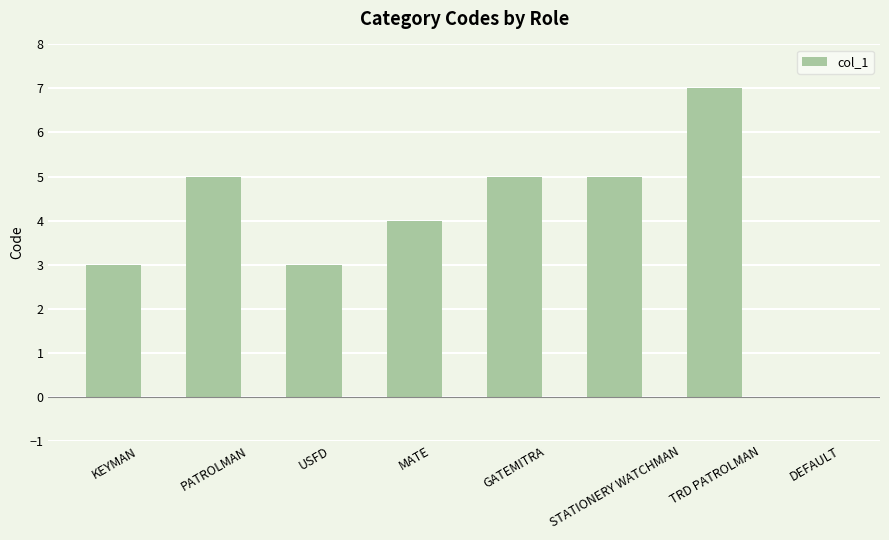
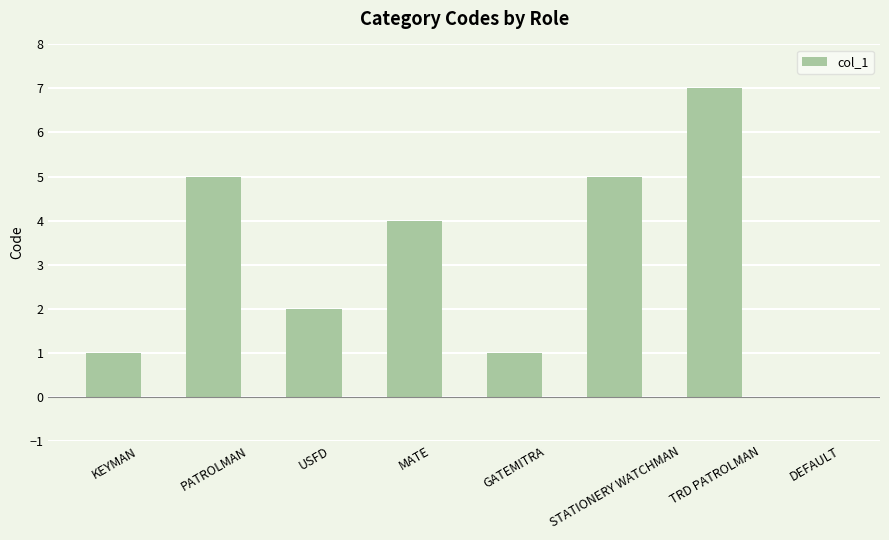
KEYMAN: 3 -> 1
USFD: 3 -> 2
GATEMITRA: 5 -> 1
